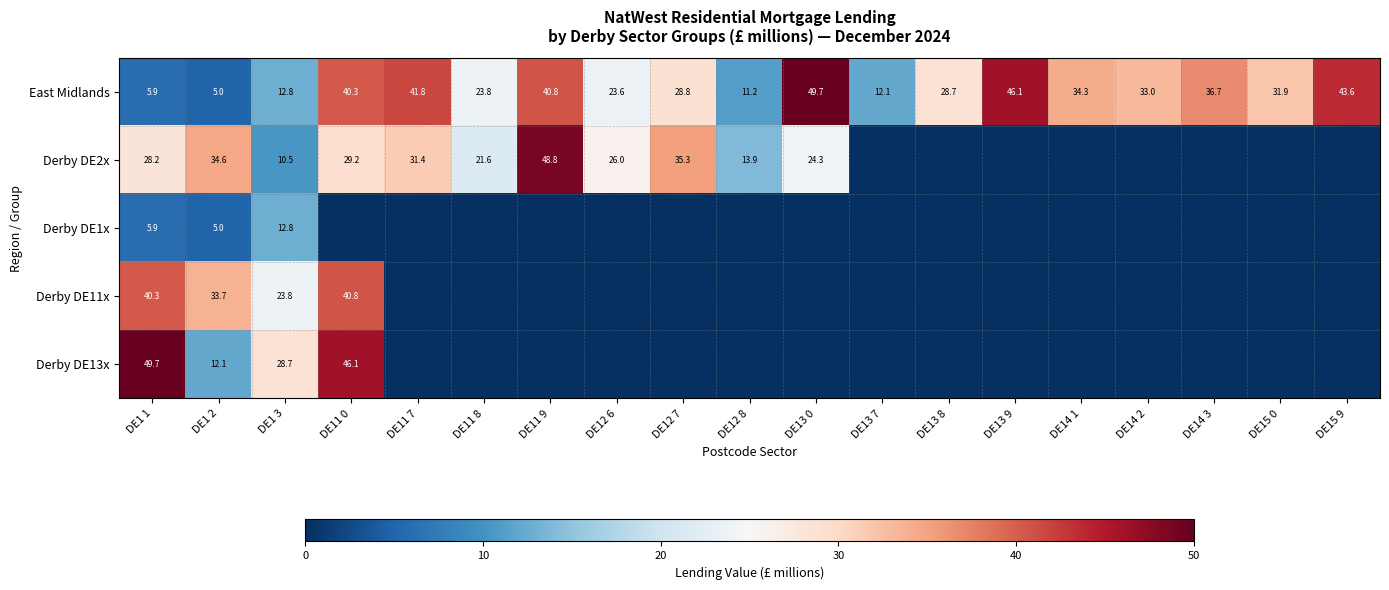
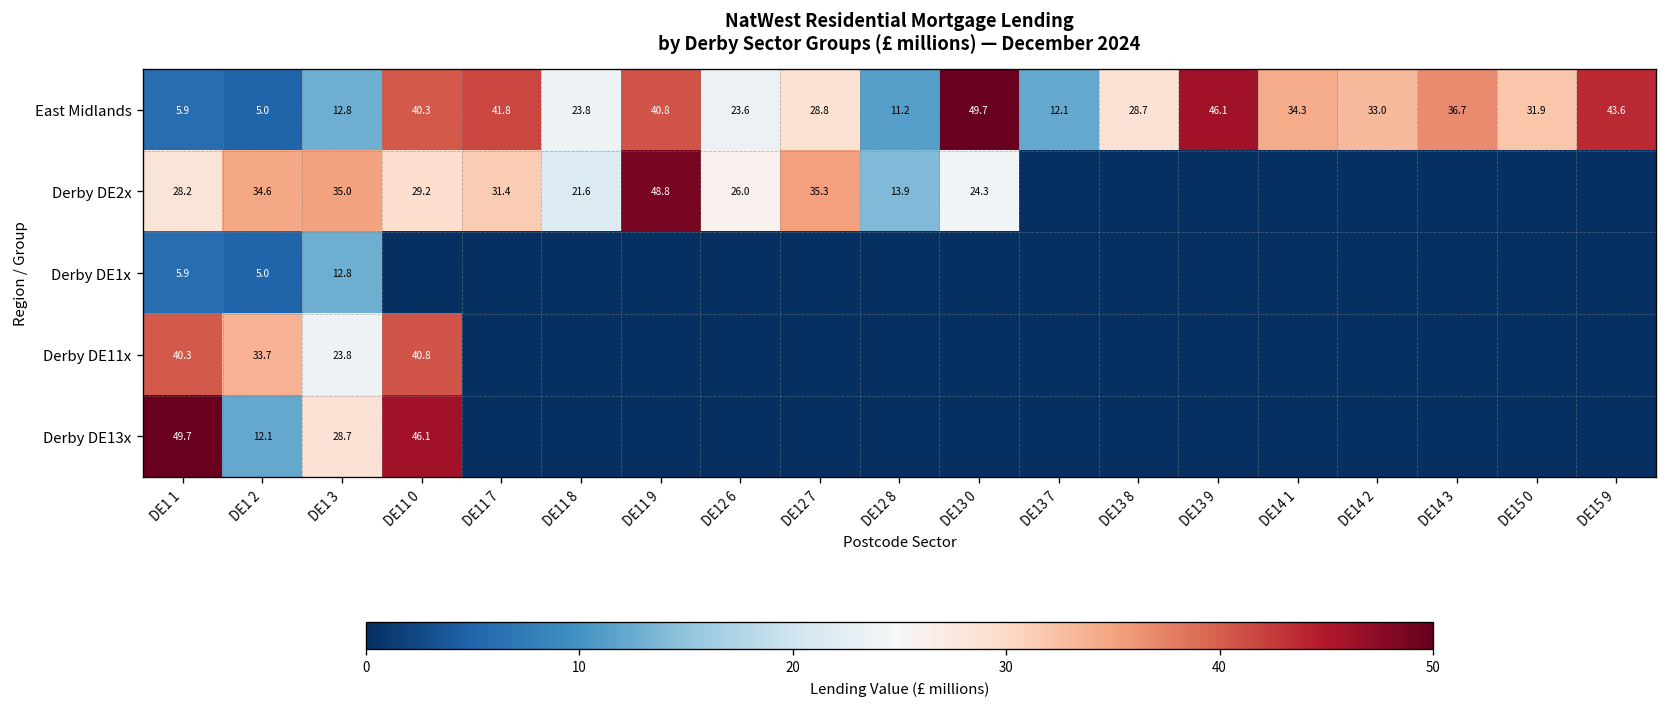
Derby DE2x, DE1 3: 10.5 -> 35.0
